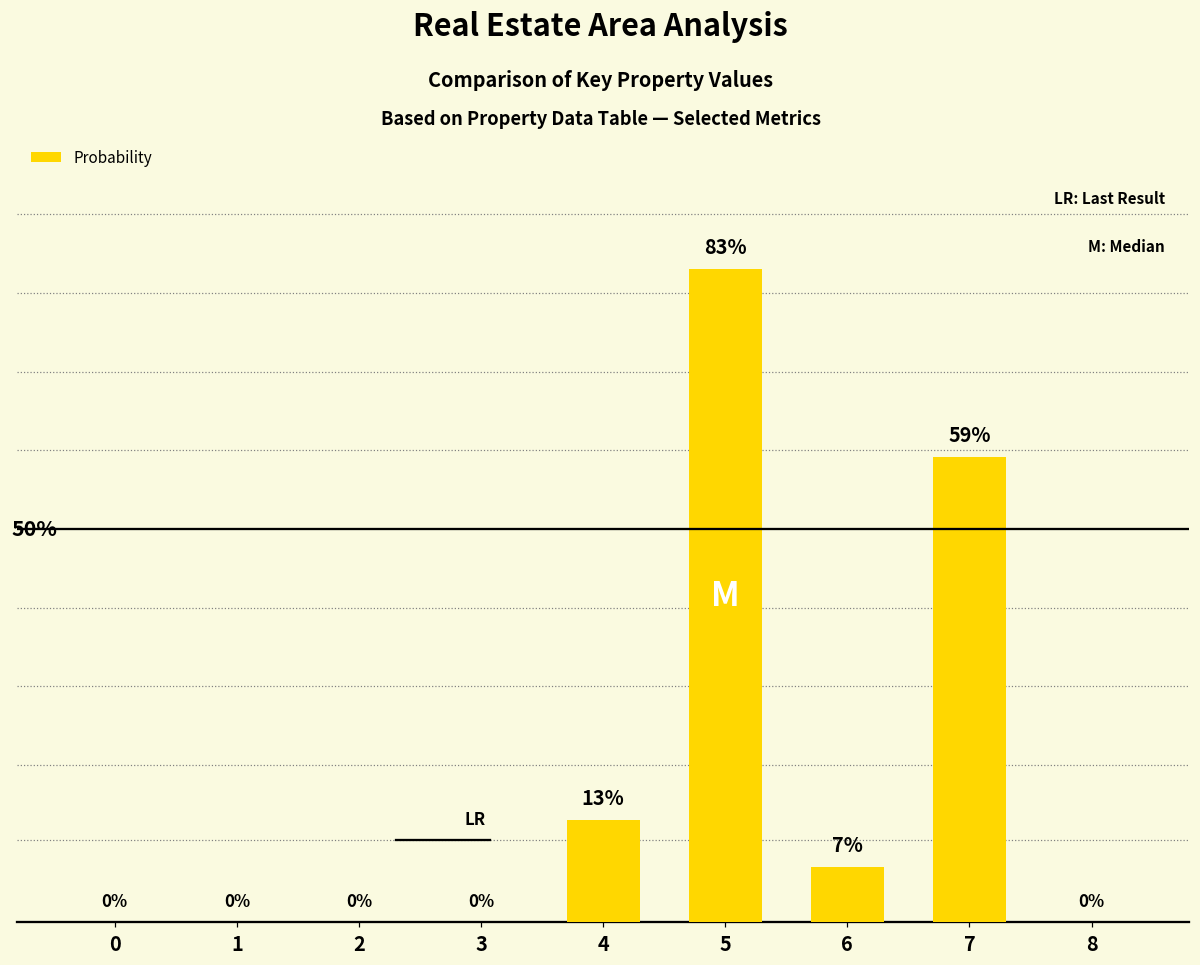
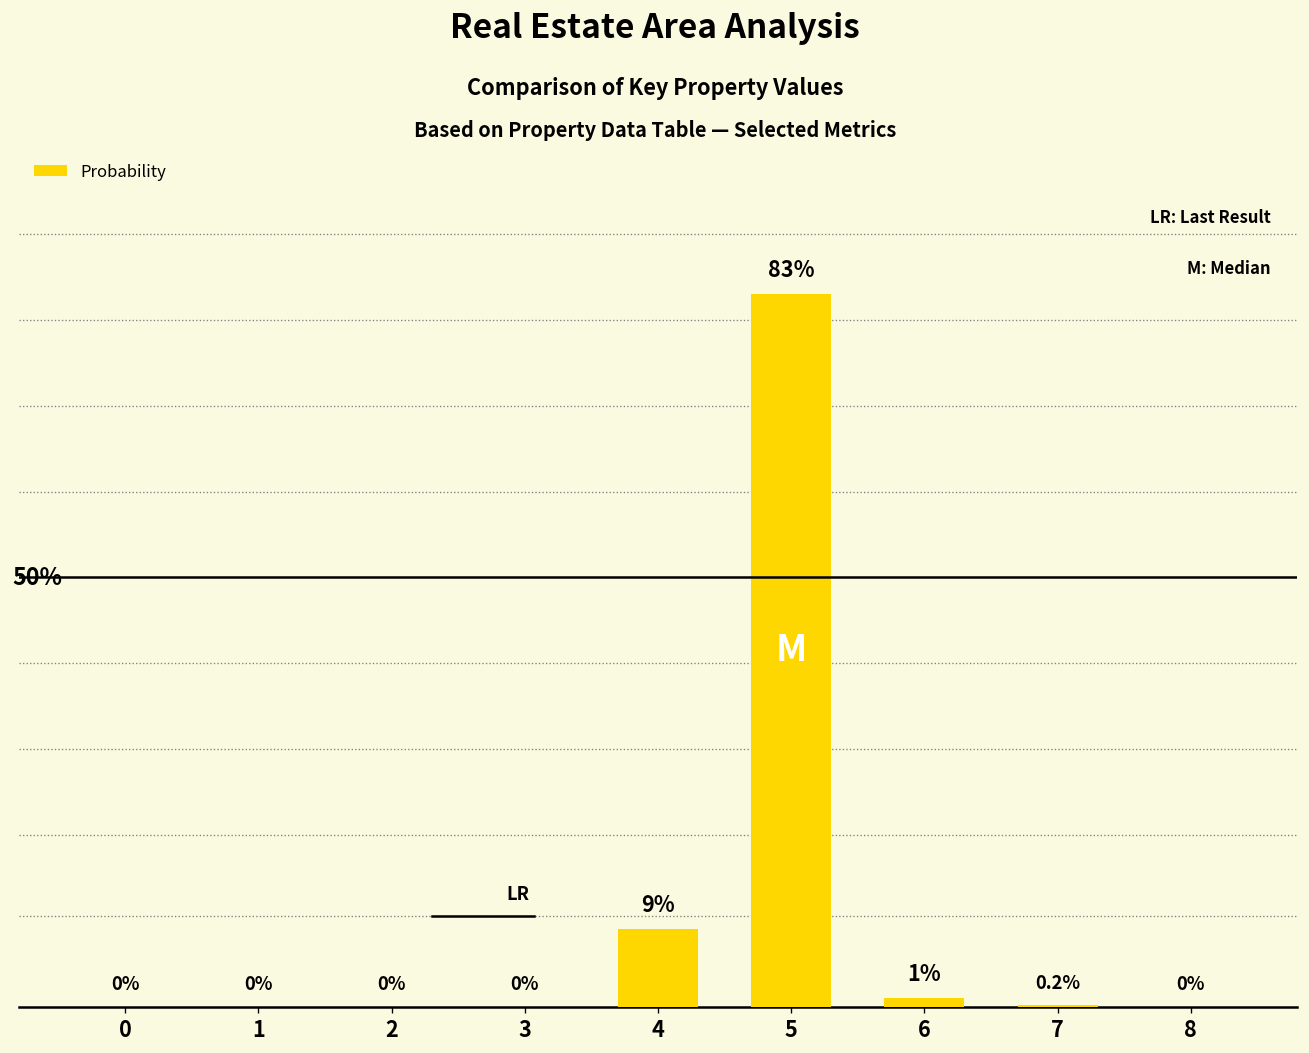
4: 13% -> 9%
6: 7% -> 1%
7: 59% -> 0.2%
